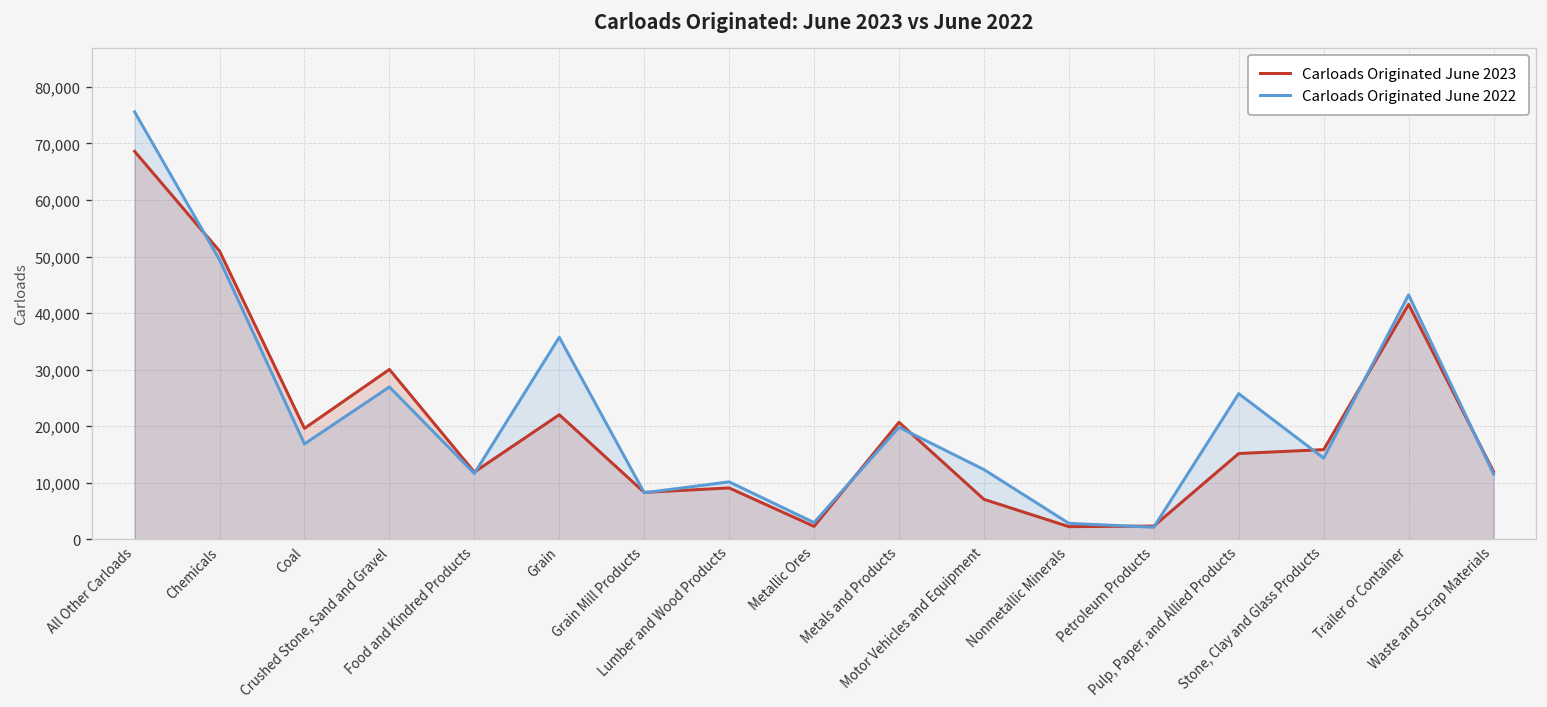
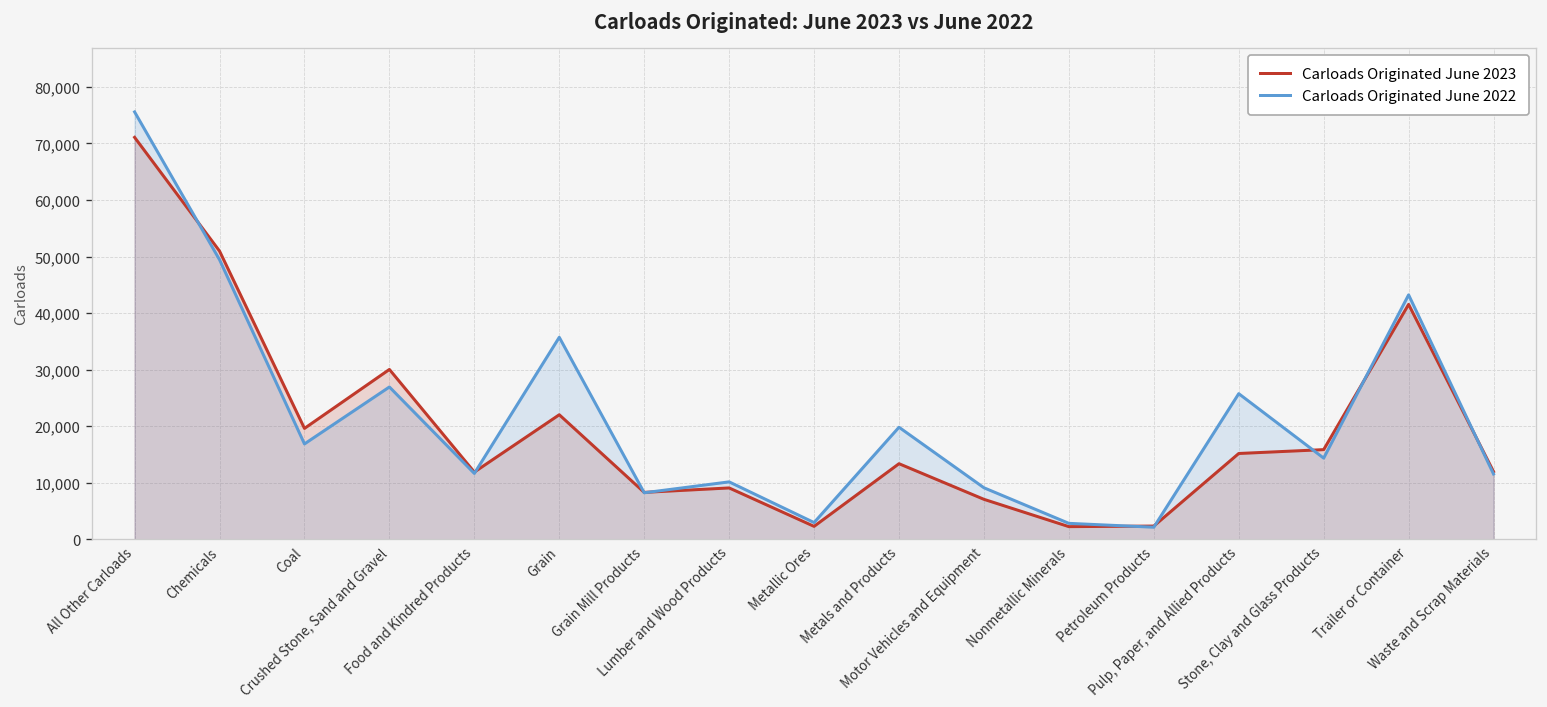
Carloads Originated June 2023, All Other Carloads: 69,000 -> 71,000
Carloads Originated June 2023, Metals and Products: 21,000 -> 13,000
Carloads Originated June 2022, Motor Vehicles and Equipment: 12,000 -> 9,000
